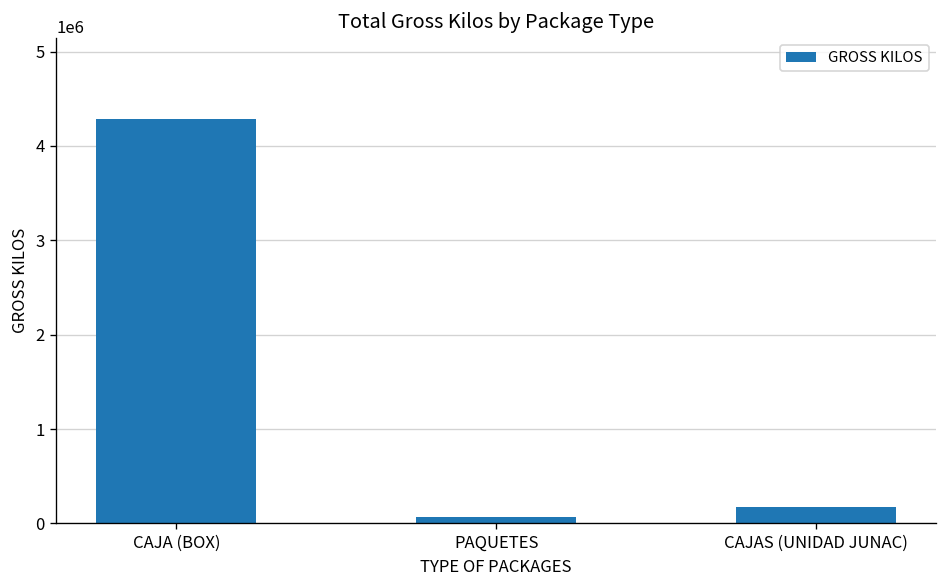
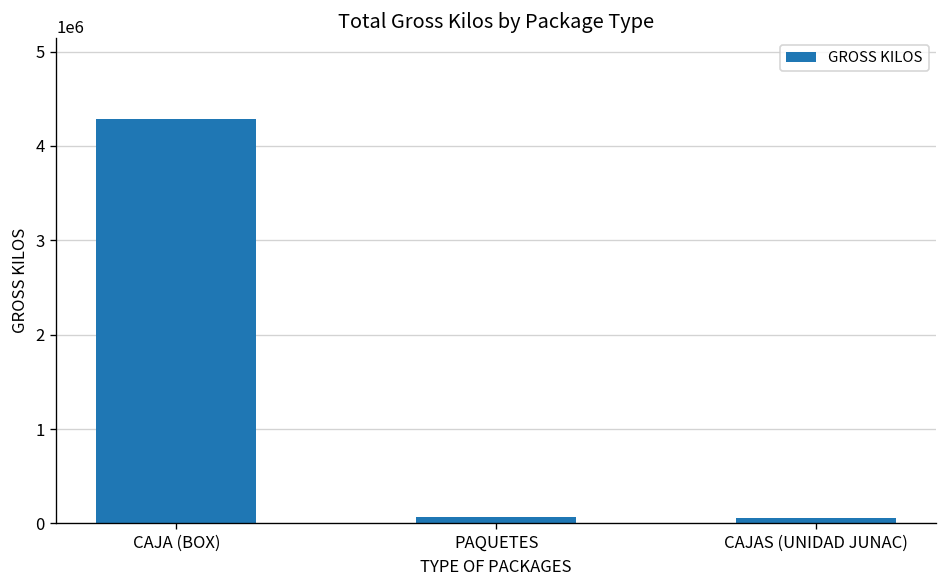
CAJAS (UNIDAD JUNAC): 200000 -> 100000
